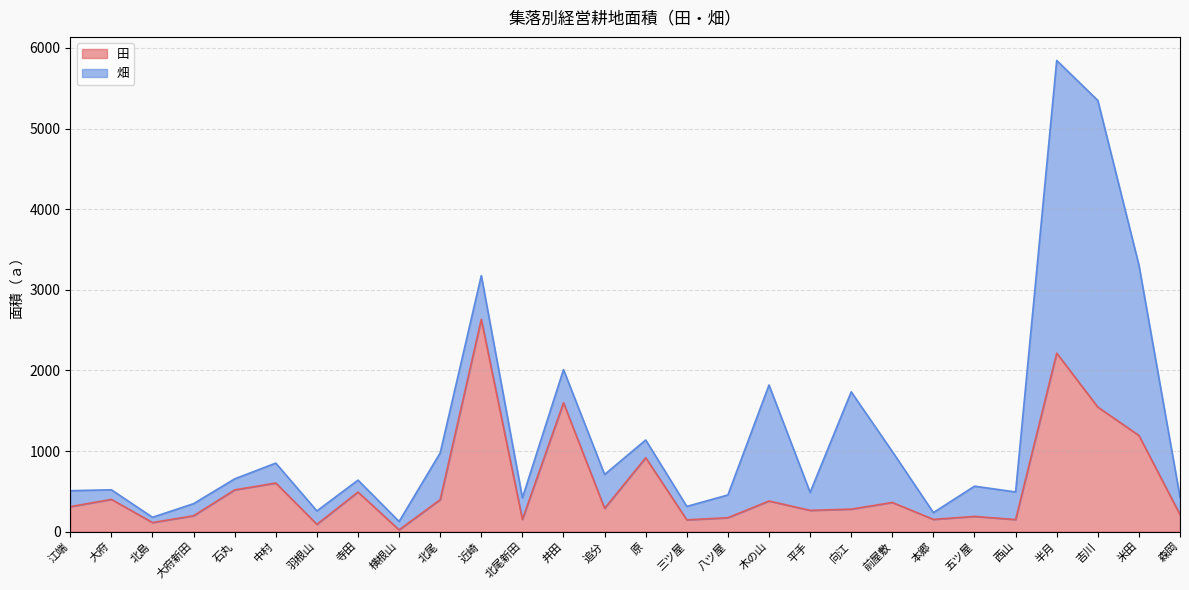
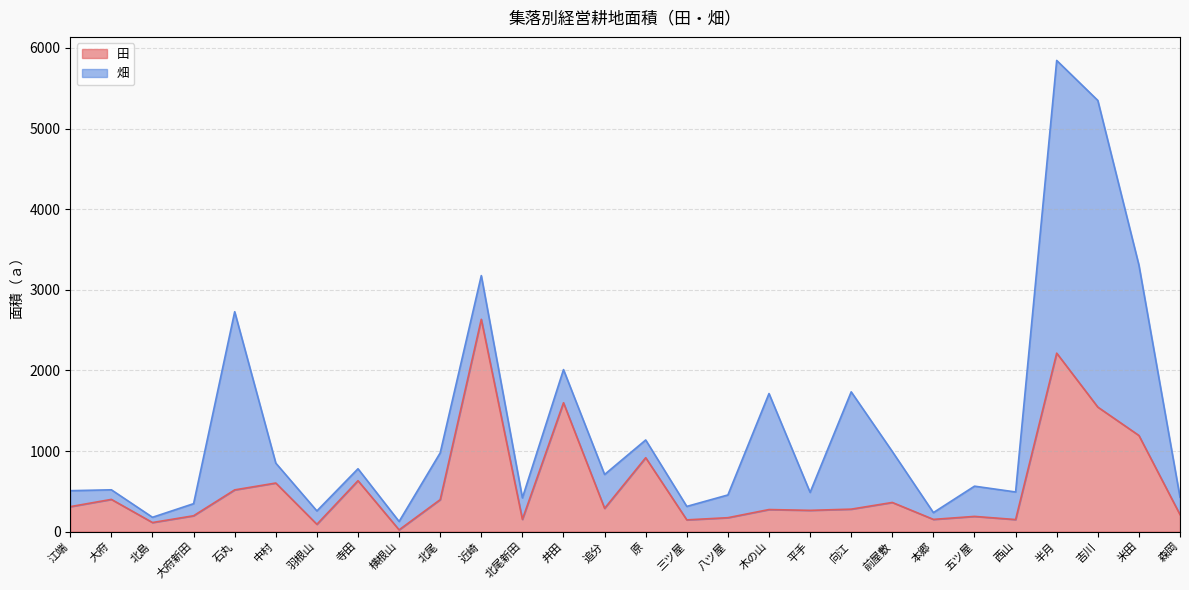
畑, 石丸: 100 -> 2200
田, 寺田: 500 -> 600
田, 木の山: 400 -> 300
